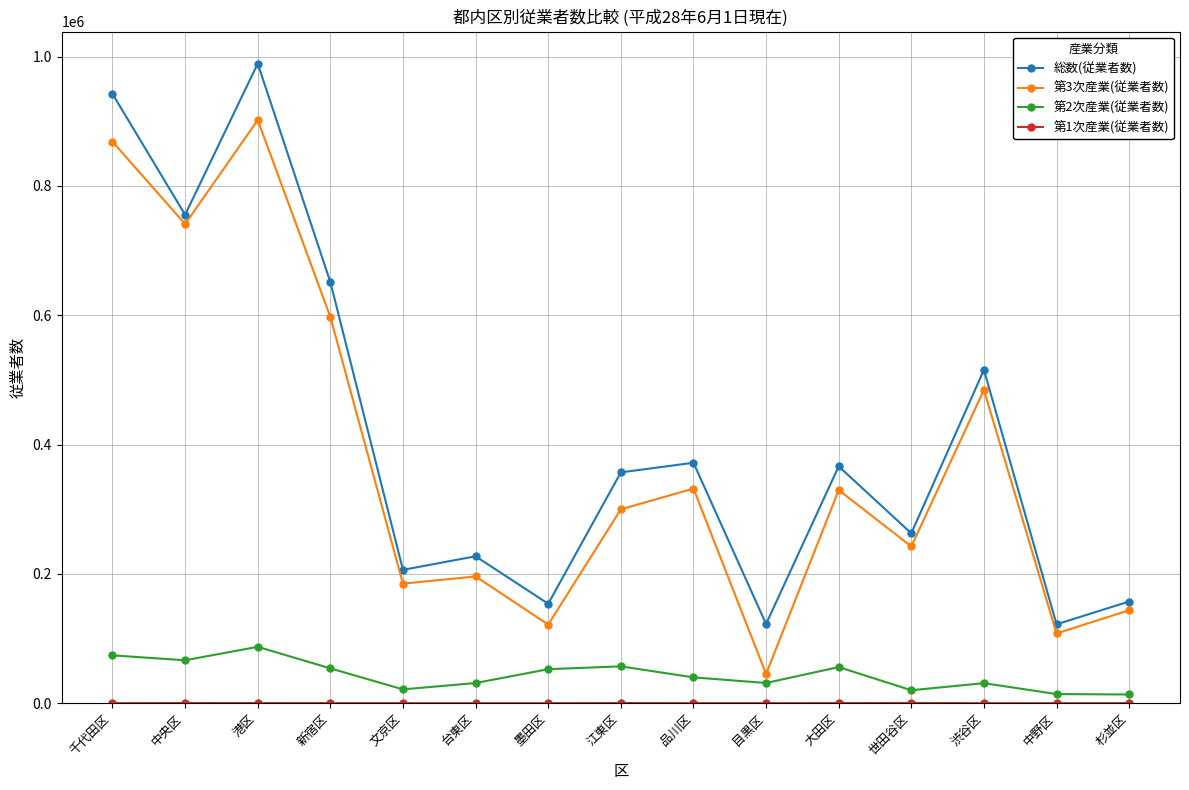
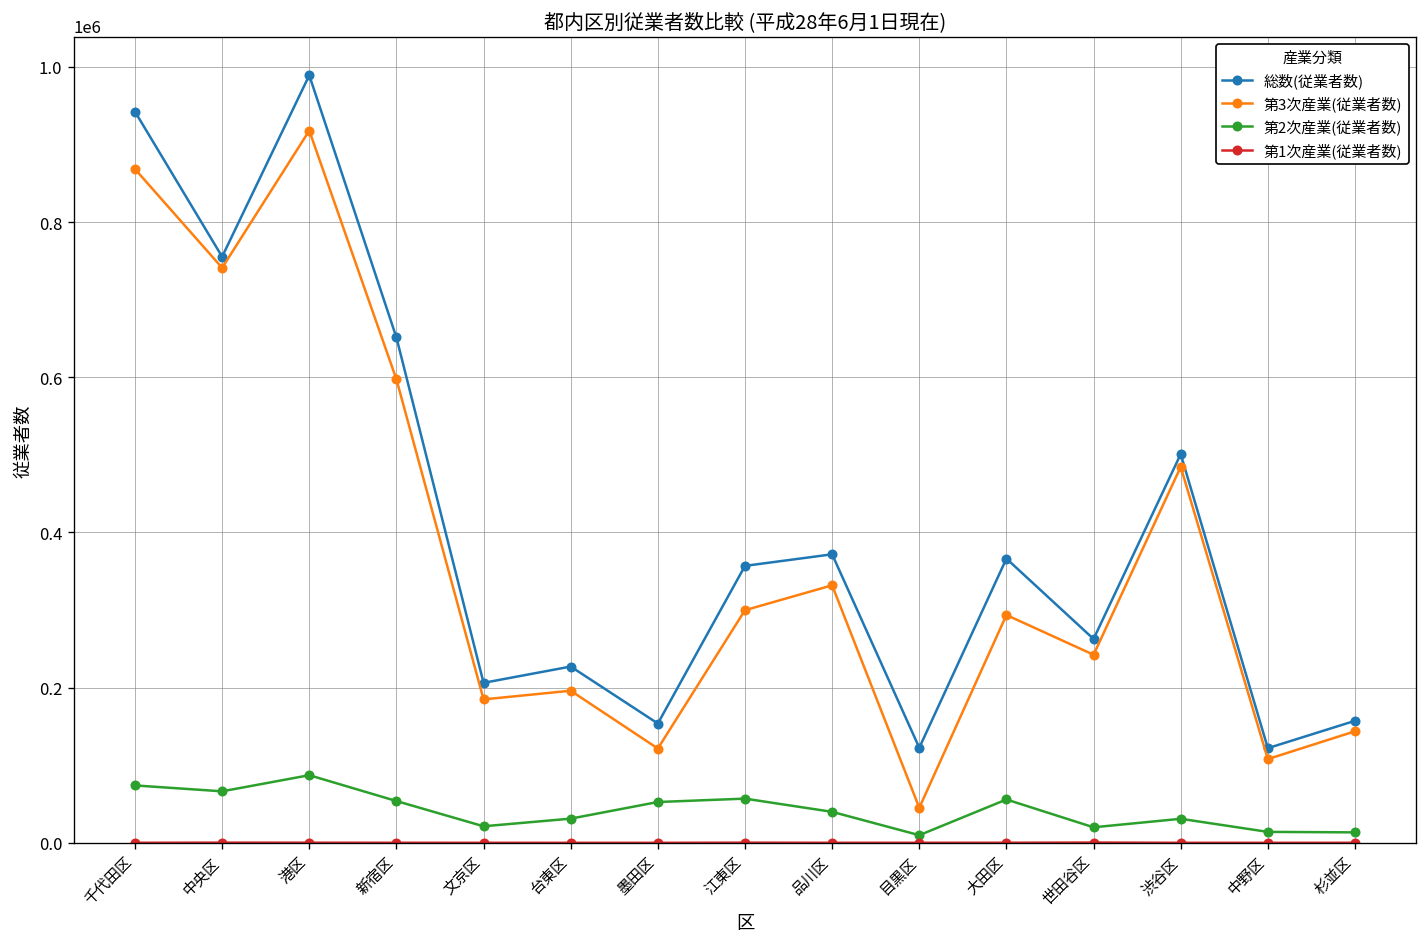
第3次産業(従業者数), 港区: 900000 -> 920000
第2次産業(従業者数), 目黒区: 30000 -> 10000
第3次産業(従業者数), 大田区: 330000 -> 290000
総数(従業者数), 渋谷区: 520000 -> 500000
